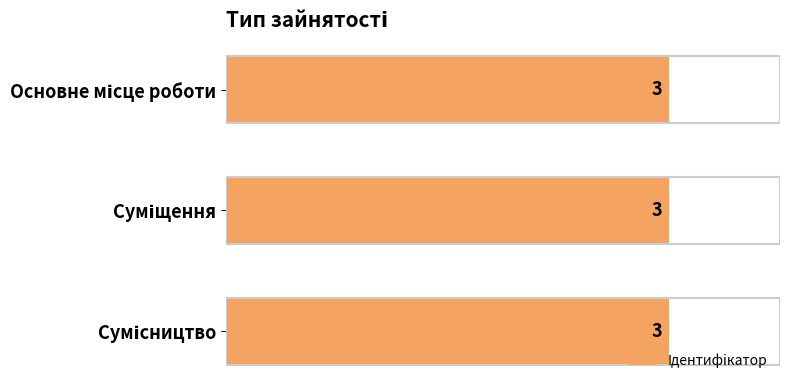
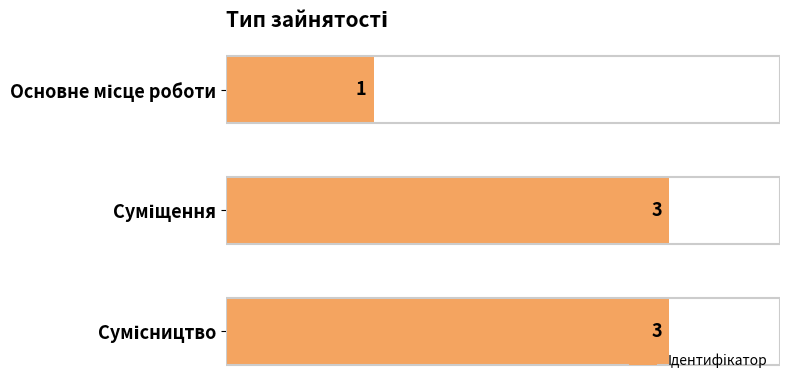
Основне місце роботи: 3 -> 1
